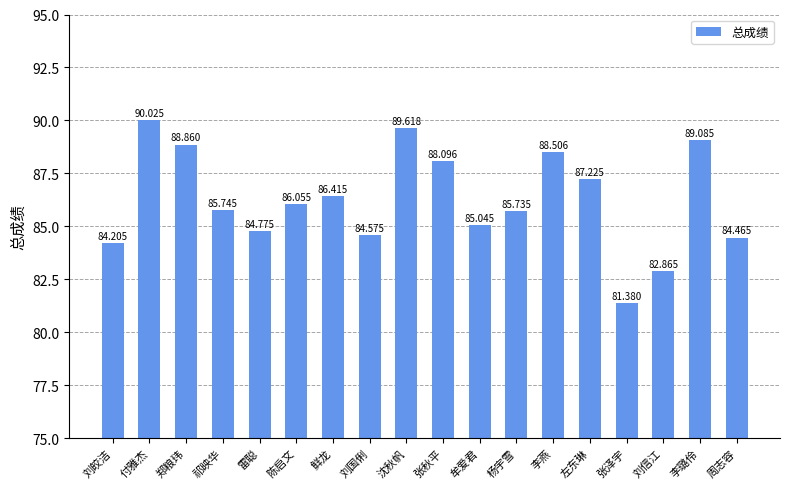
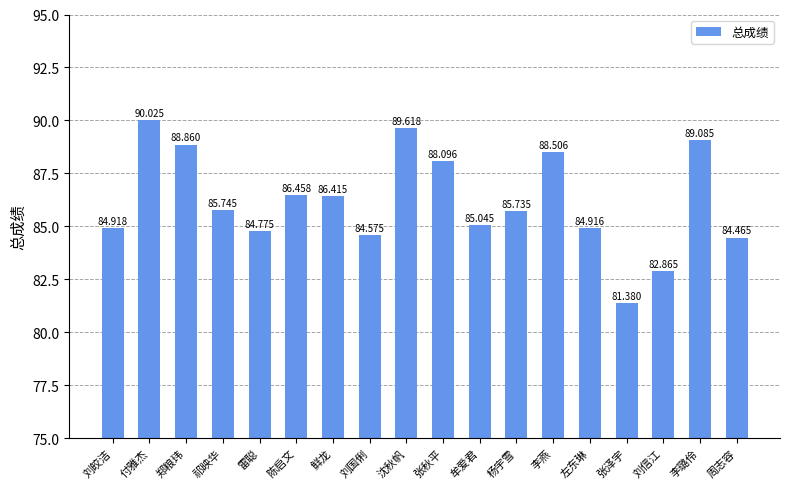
刘皎洁: 84.205 -> 84.918
陈启文: 86.055 -> 86.458
左东琳: 87.225 -> 84.916
